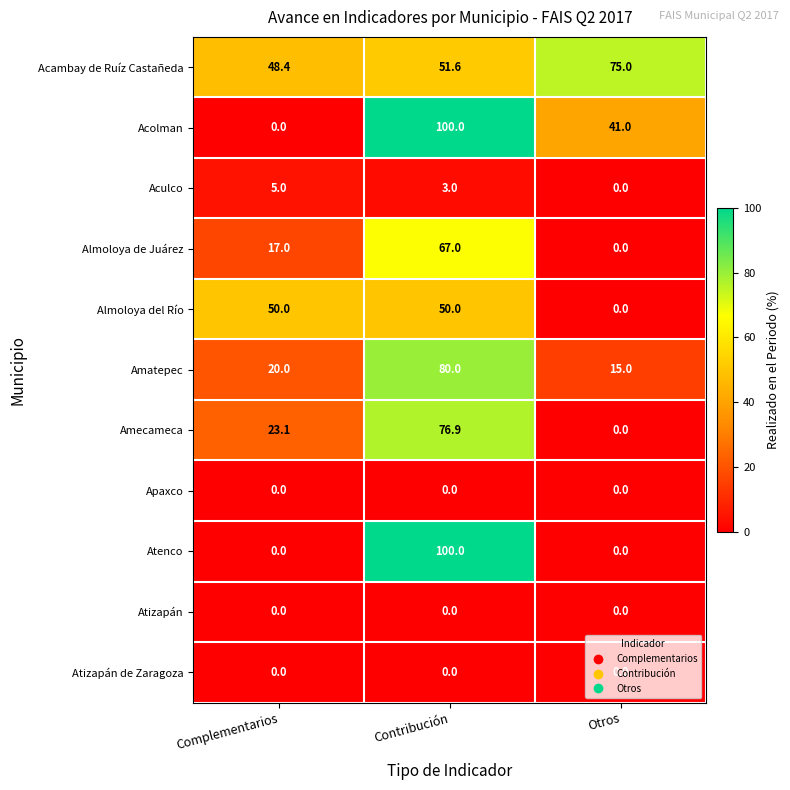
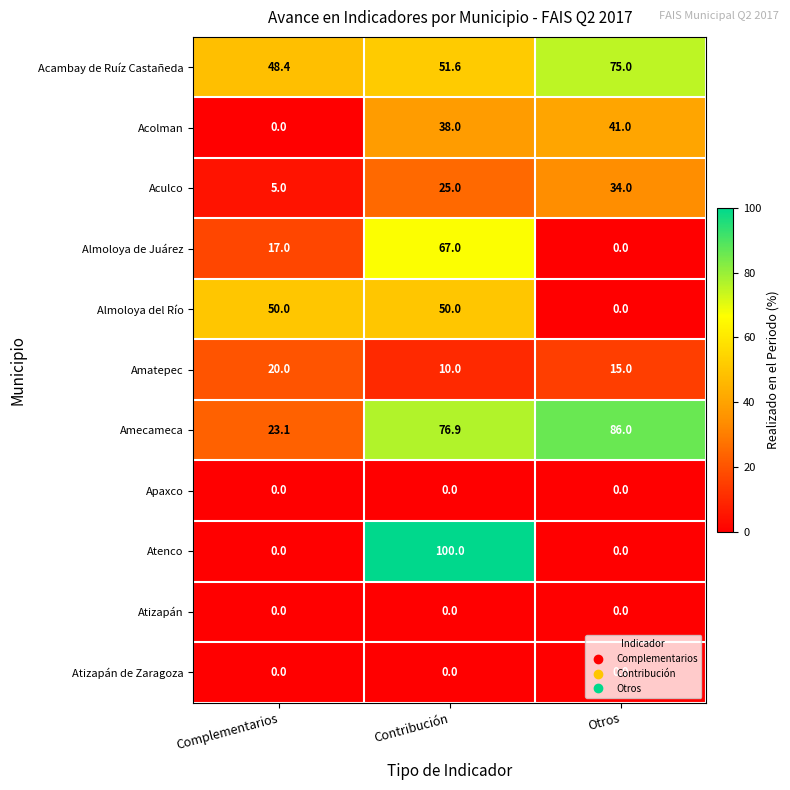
Acolman, Contribución: 100.0 -> 38.0
Aculco, Contribución: 3.0 -> 25.0
Aculco, Otros: 0.0 -> 34.0
Amatepec, Contribución: 80.0 -> 10.0
Amecameca, Otros: 0.0 -> 86.0
